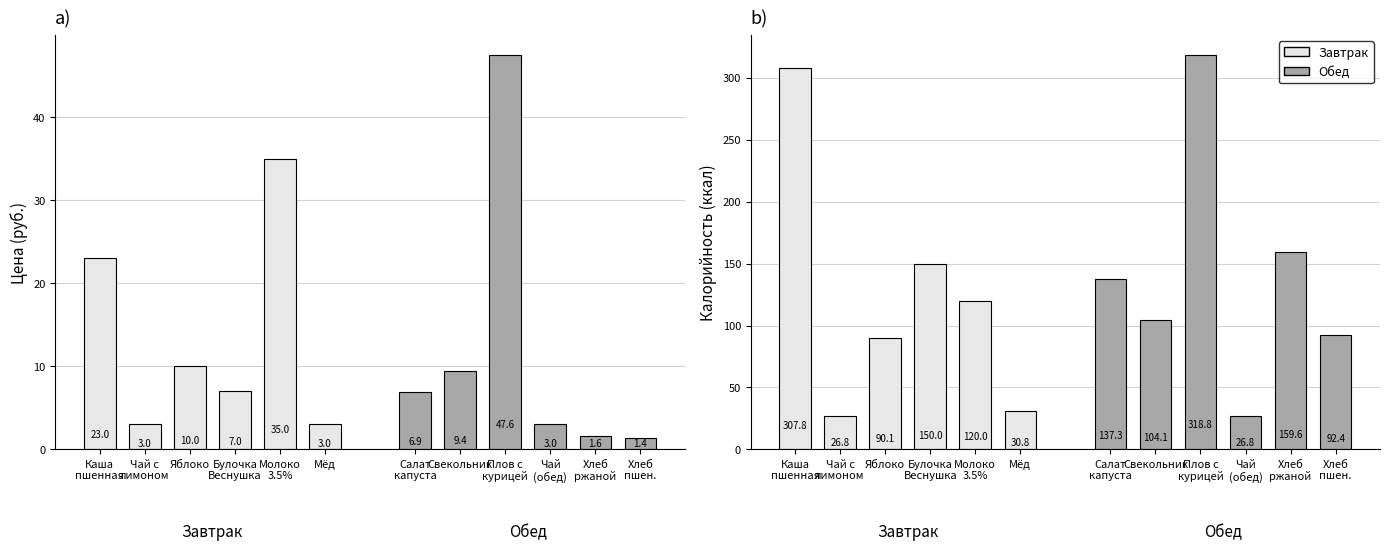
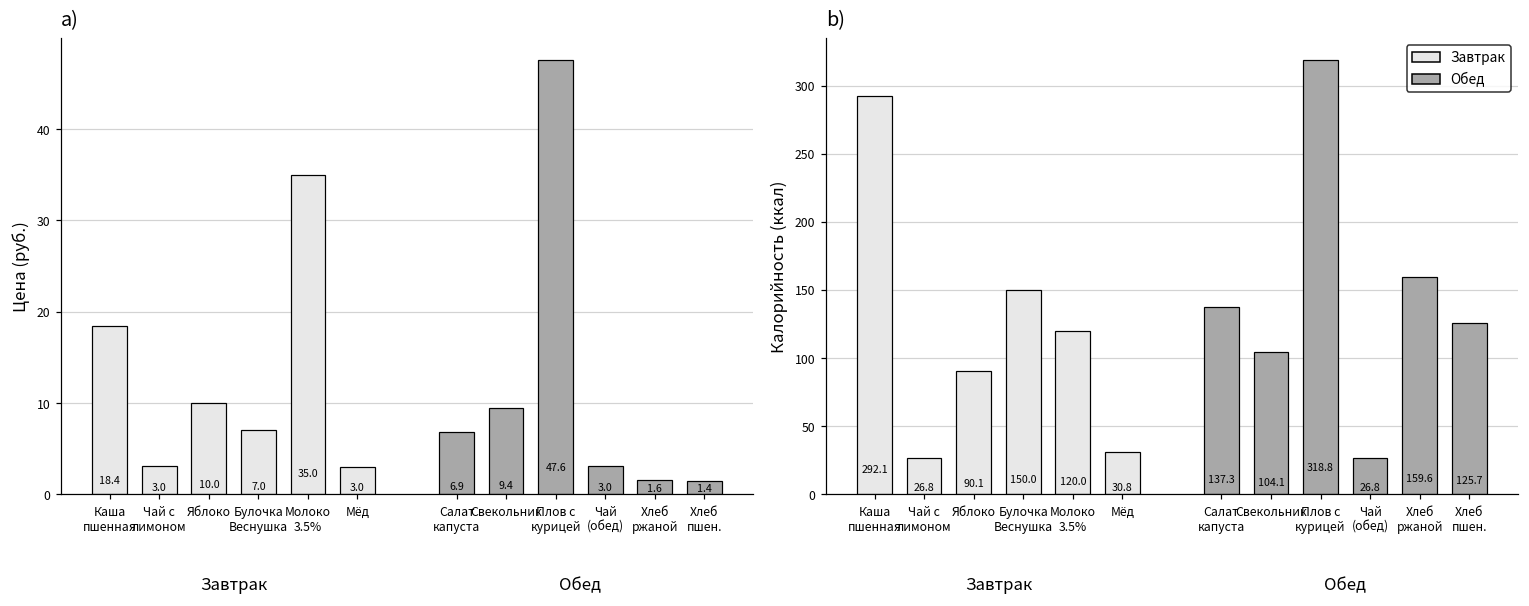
a), Завтрак, Каша пшенная: 23.0 -> 18.4
b), Завтрак, Каша пшенная: 307.8 -> 292.1
b), Обед, Хлеб пшен.: 92.4 -> 125.7
